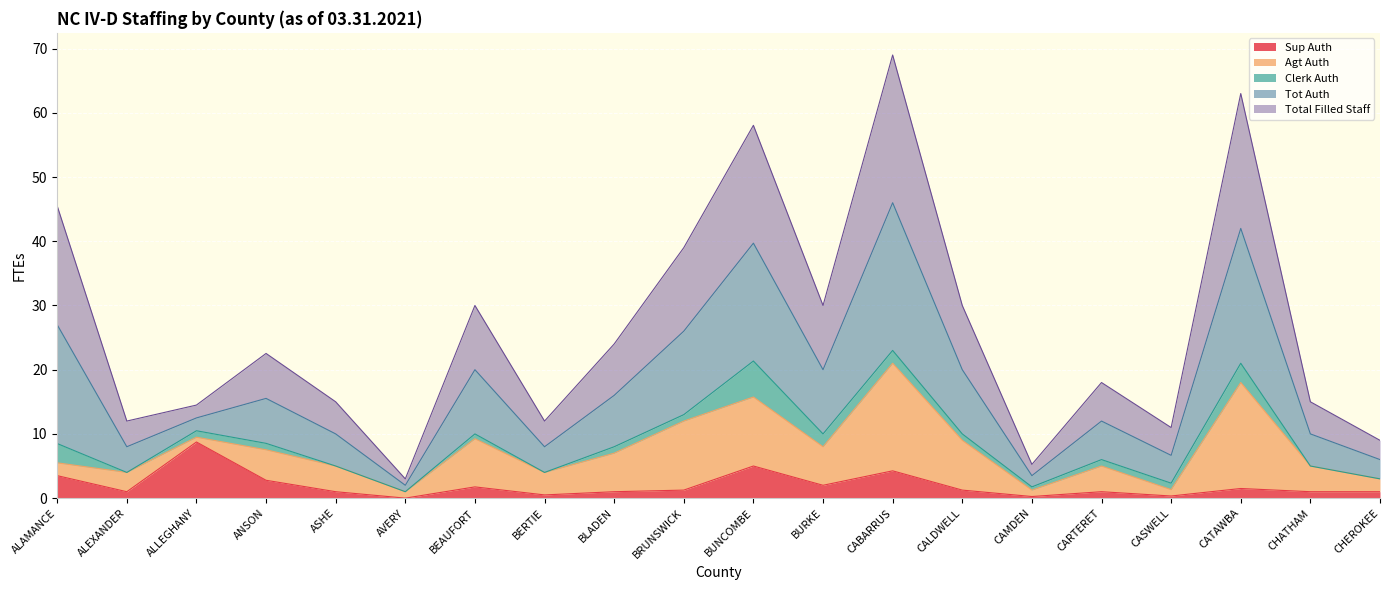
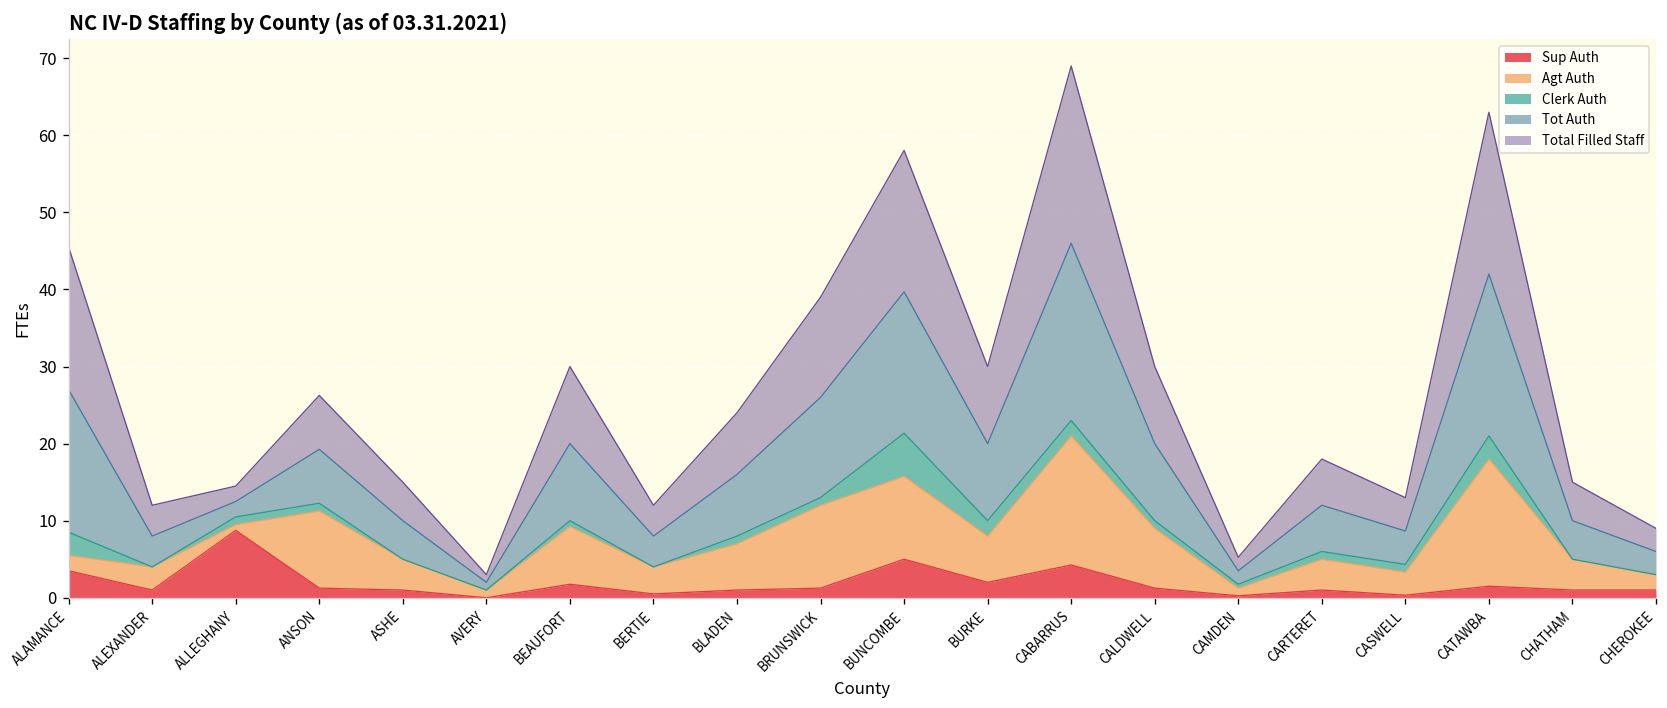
Sup Auth, ANSON: 3 -> 1
Agt Auth, ANSON: 5 -> 10
Agt Auth, CASWELL: 1 -> 3
